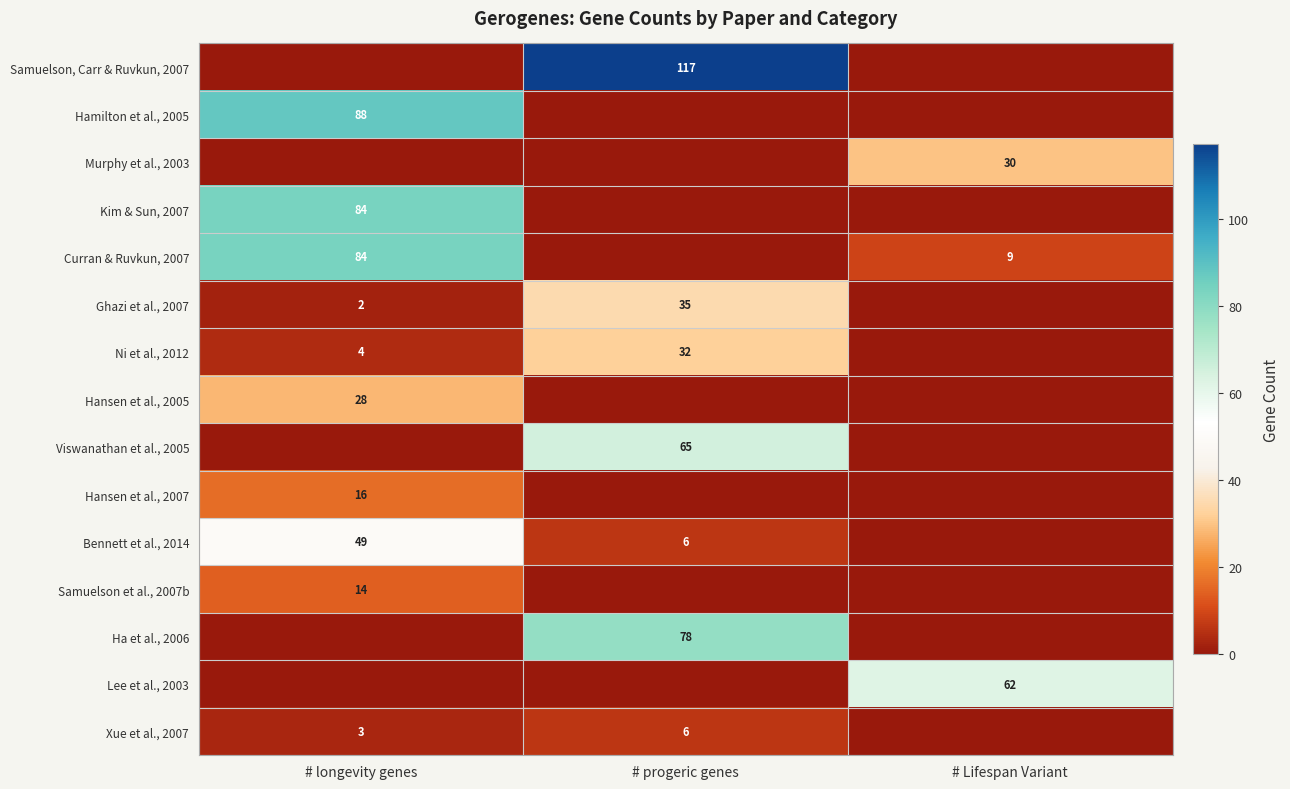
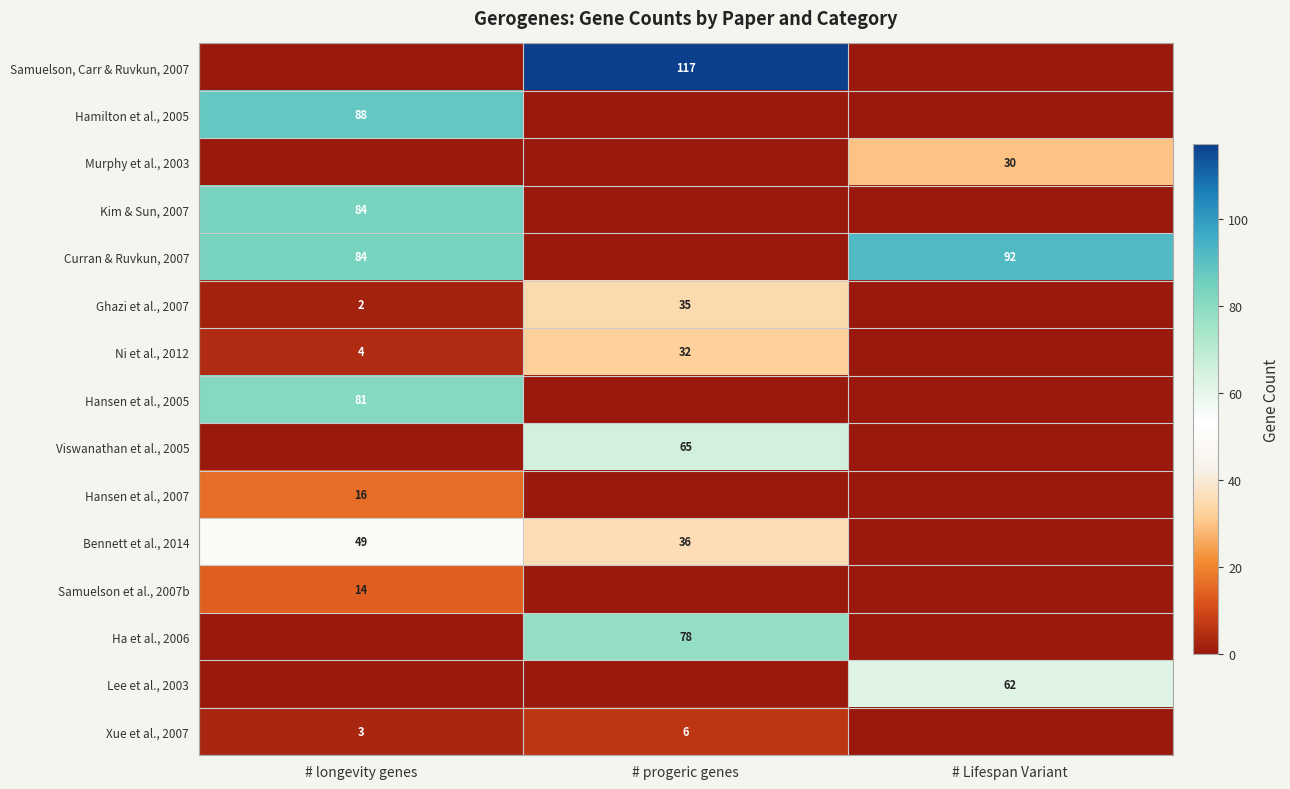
Curran & Ruvkun, 2007, # Lifespan Variant: 9 -> 92
Hansen et al., 2005, # longevity genes: 28 -> 81
Bennett et al., 2014, # progeric genes: 6 -> 36
